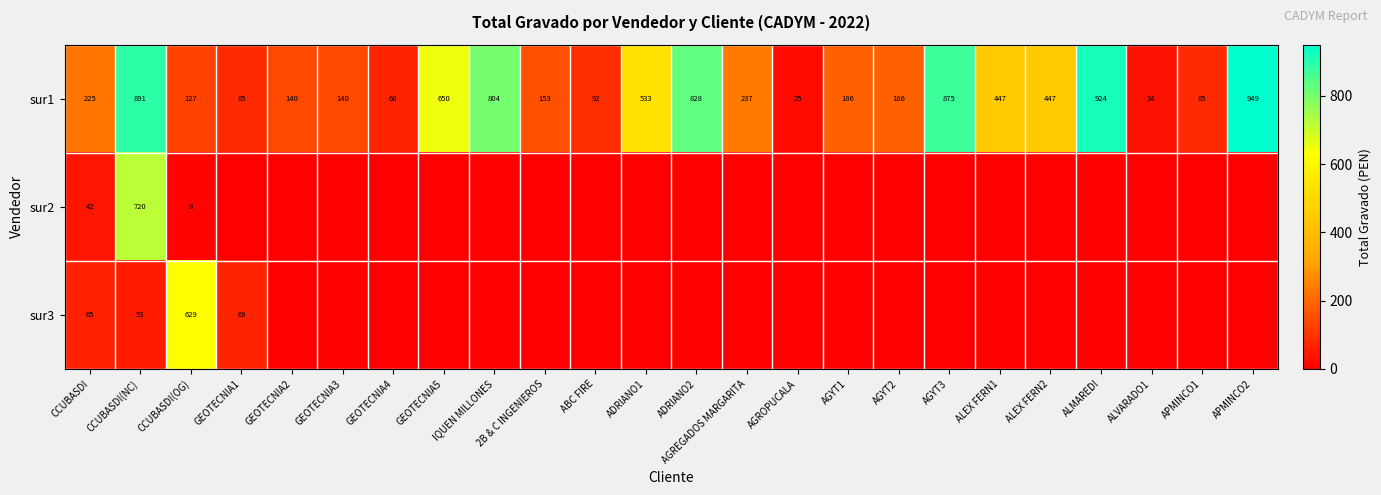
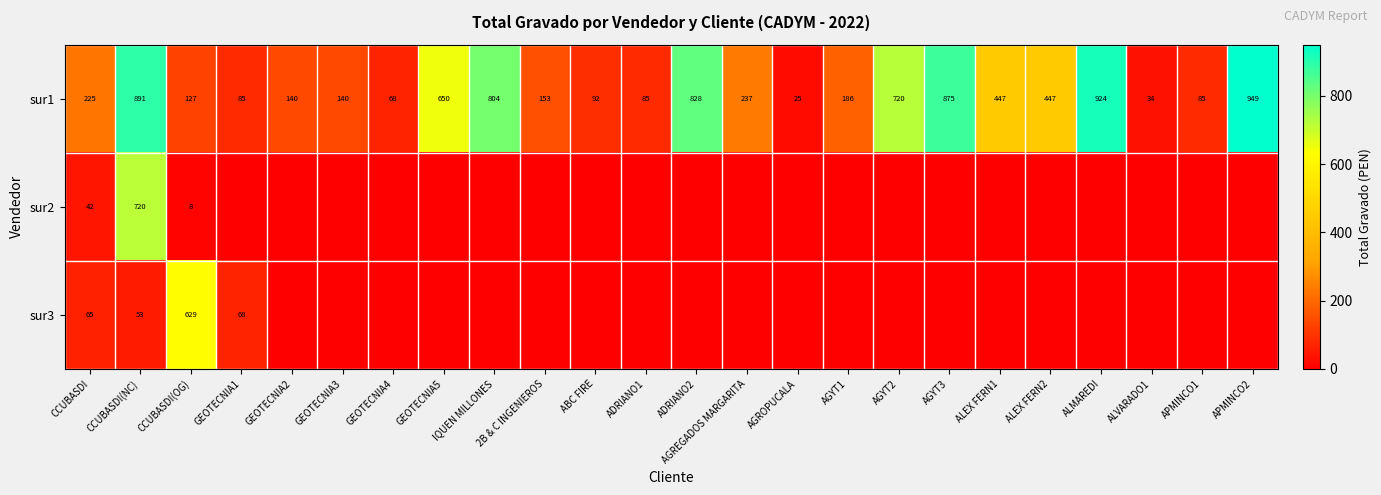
sur1, ADRIANO1: 533 -> 85
sur1, AGYT2: 186 -> 720
